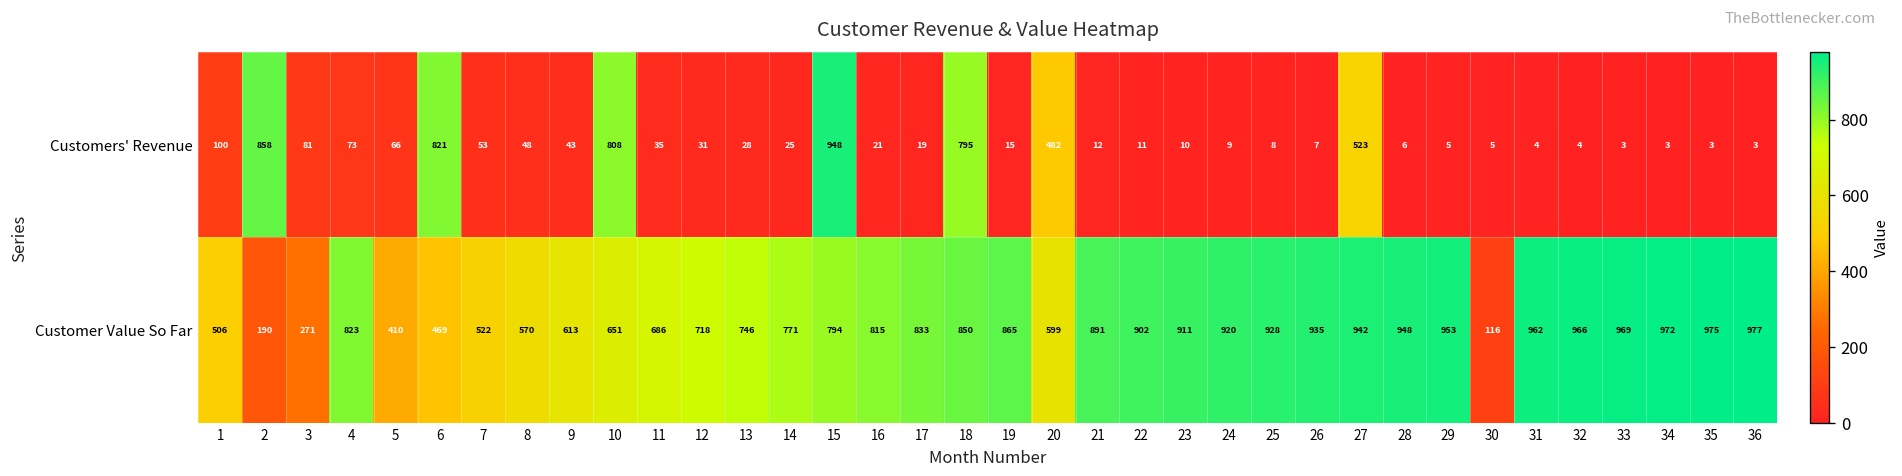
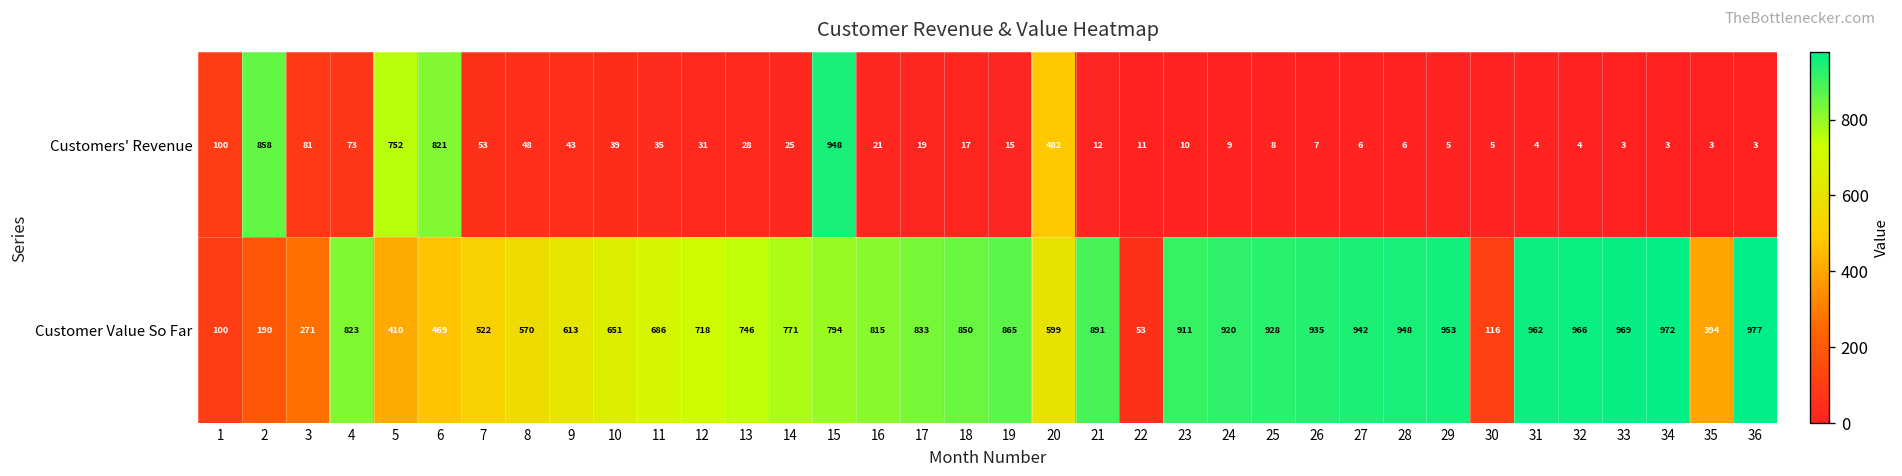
Customers' Revenue, 5: 66 -> 752
Customers' Revenue, 10: 808 -> 39
Customers' Revenue, 18: 795 -> 17
Customers' Revenue, 27: 523 -> 6
Customer Value So Far, 1: 506 -> 100
Customer Value So Far, 22: 902 -> 53
Customer Value So Far, 35: 975 -> 394
